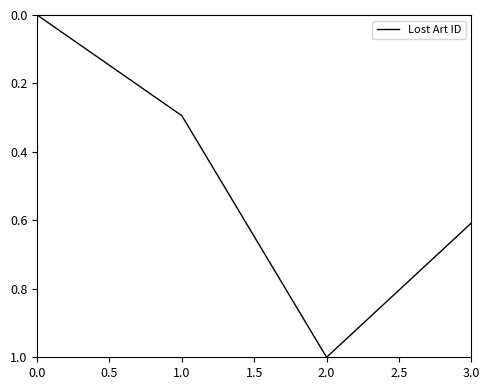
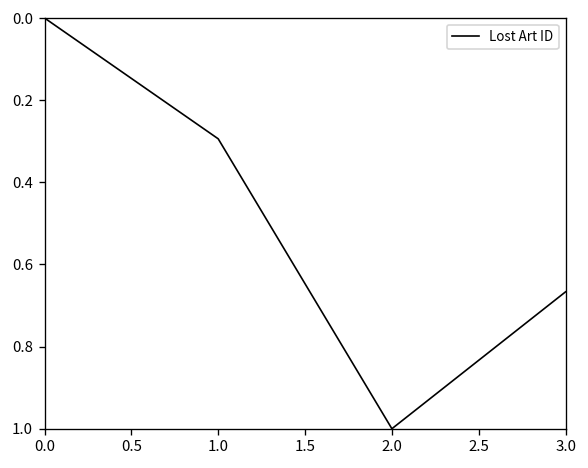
3.0: 0.61 -> 0.67
